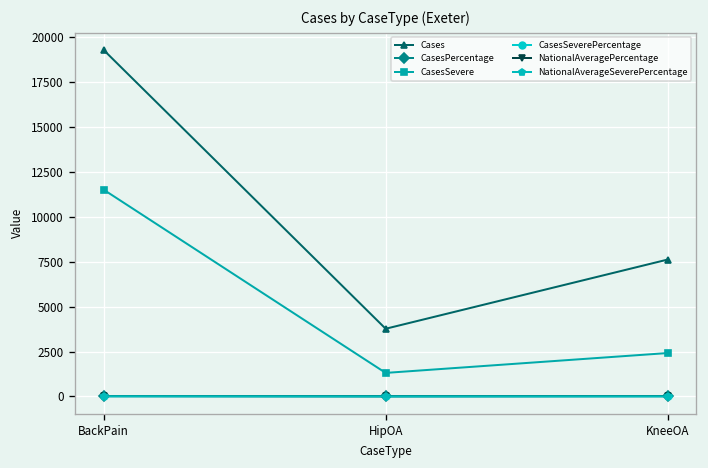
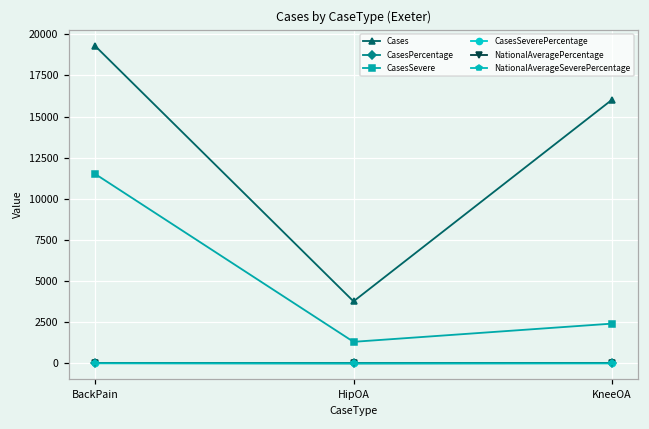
Cases, KneeOA: 7600 -> 16000
